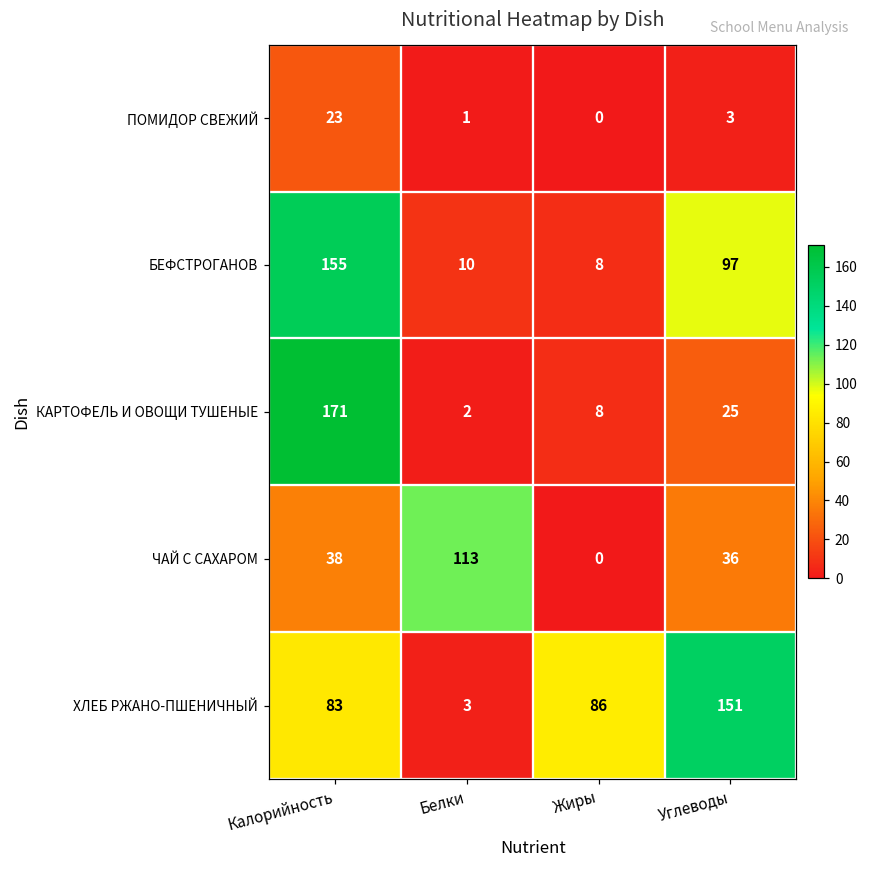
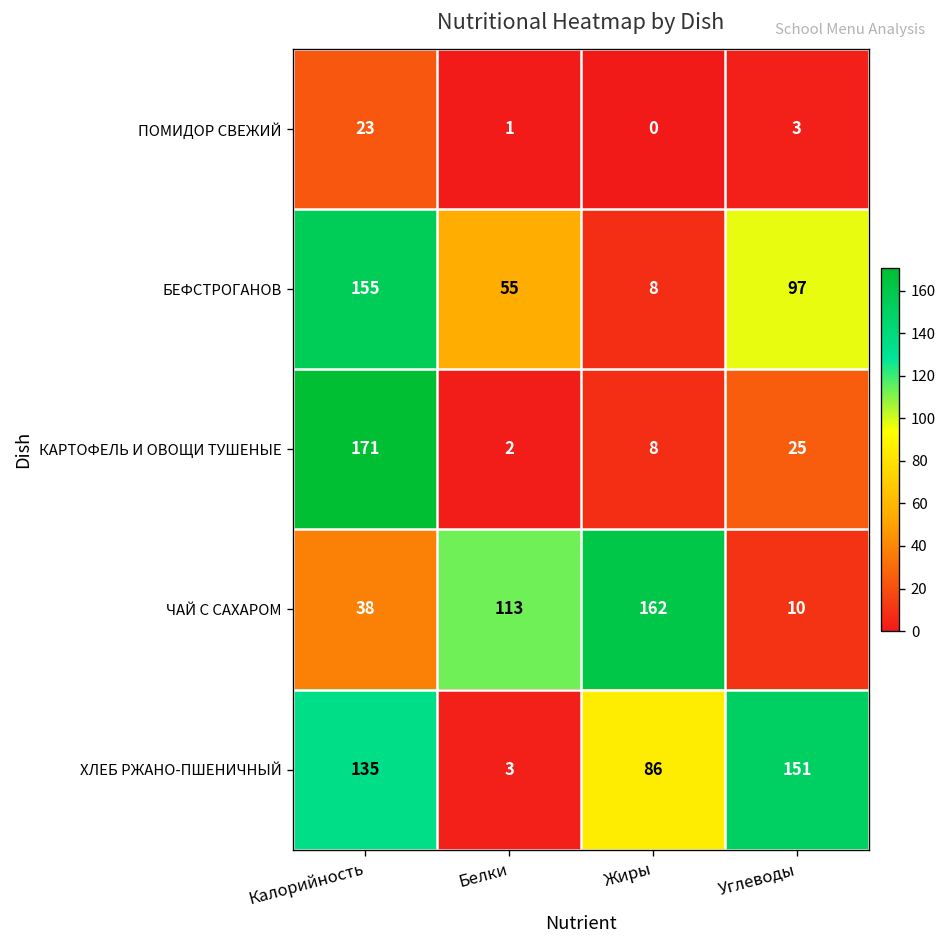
БЕФСТРОГАНОВ, Белки: 10 -> 55
ЧАЙ С САХАРОМ, Жиры: 0 -> 162
ЧАЙ С САХАРОМ, Углеводы: 36 -> 10
ХЛЕБ РЖАНО-ПШЕНИЧНЫЙ, Калорийность: 83 -> 135
